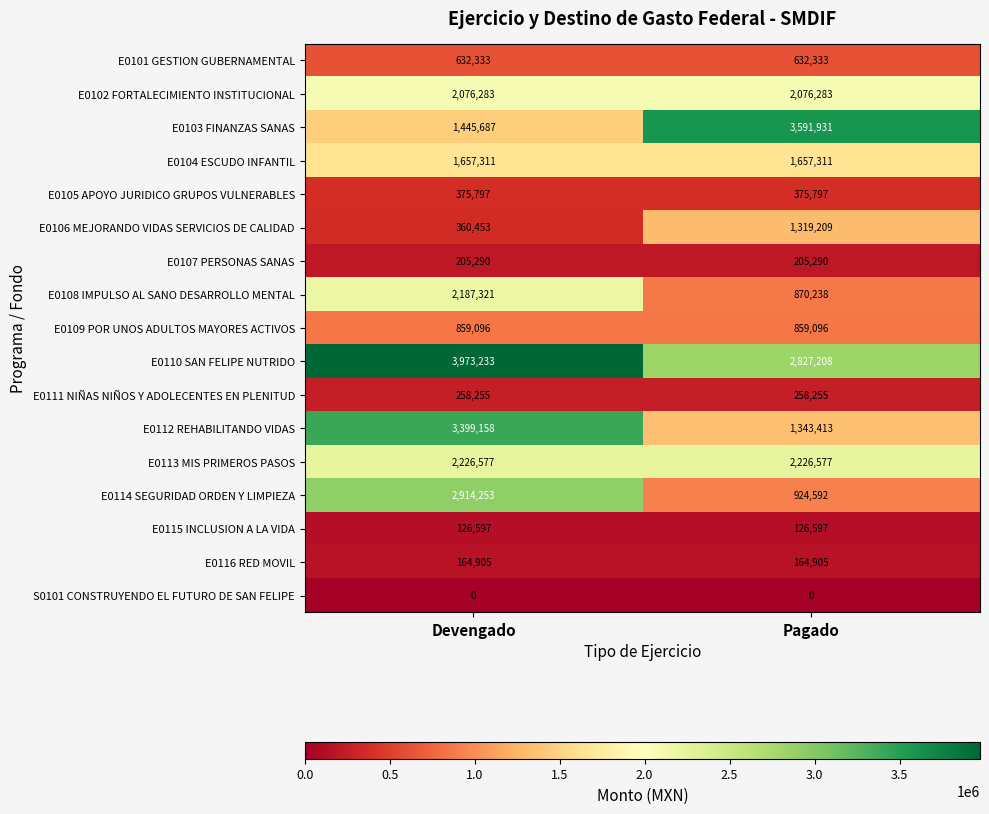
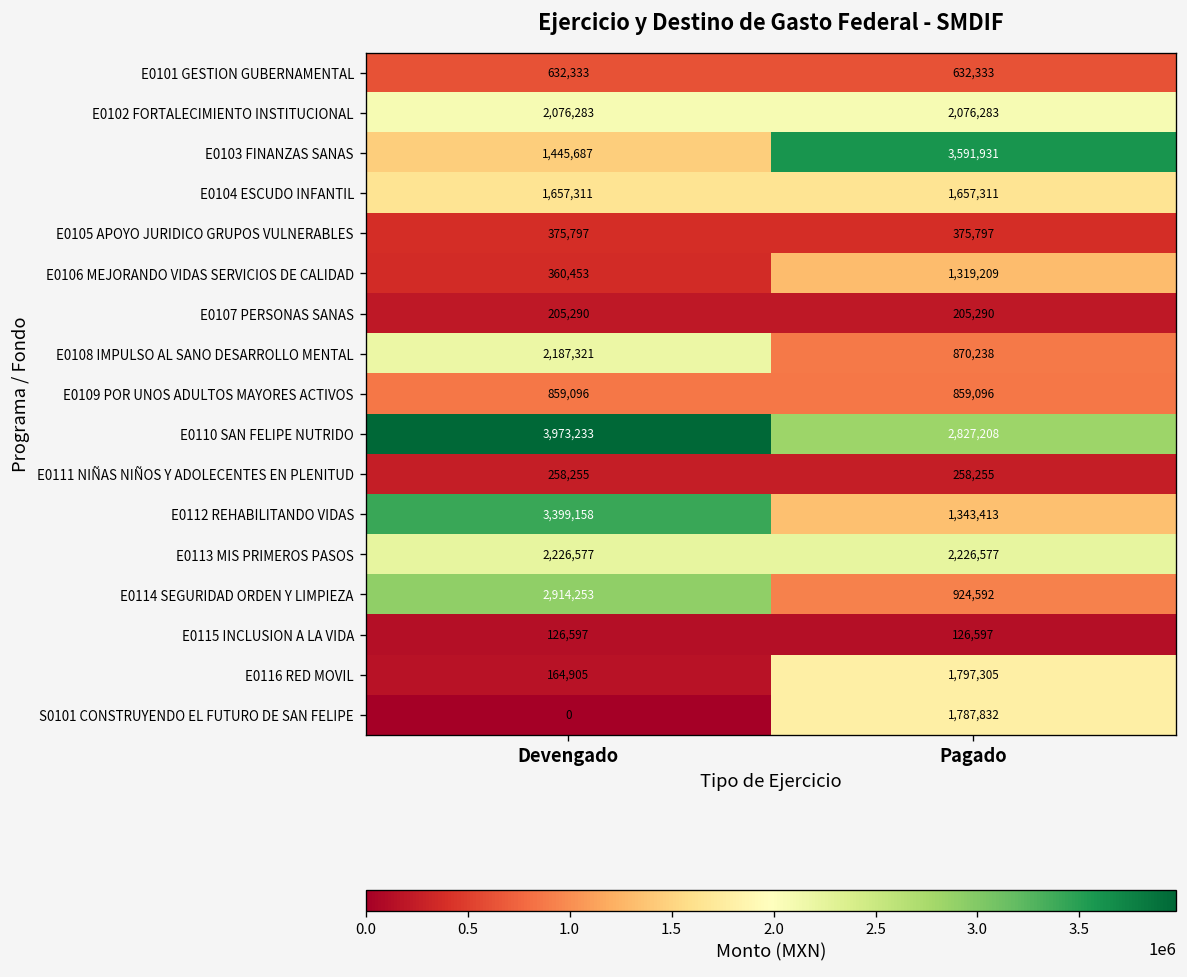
E0116 RED MOVIL, Pagado: 164,905 -> 1,797,305
S0101 CONSTRUYENDO EL FUTURO DE SAN FELIPE, Pagado: 0 -> 1,787,832
